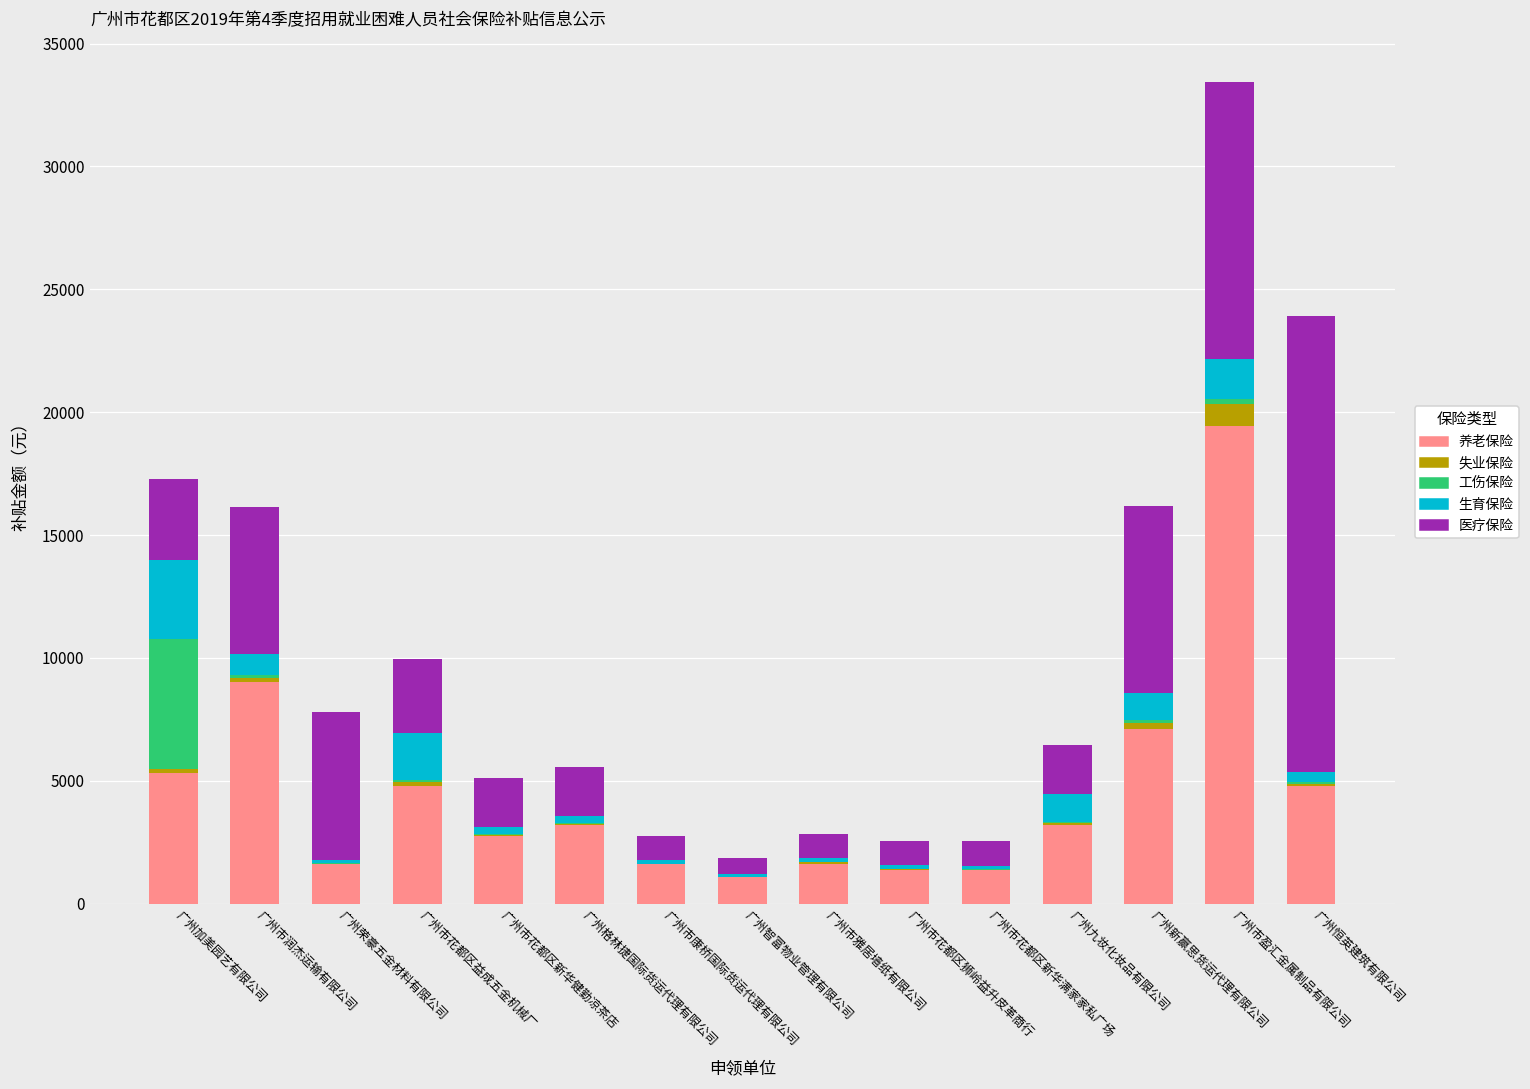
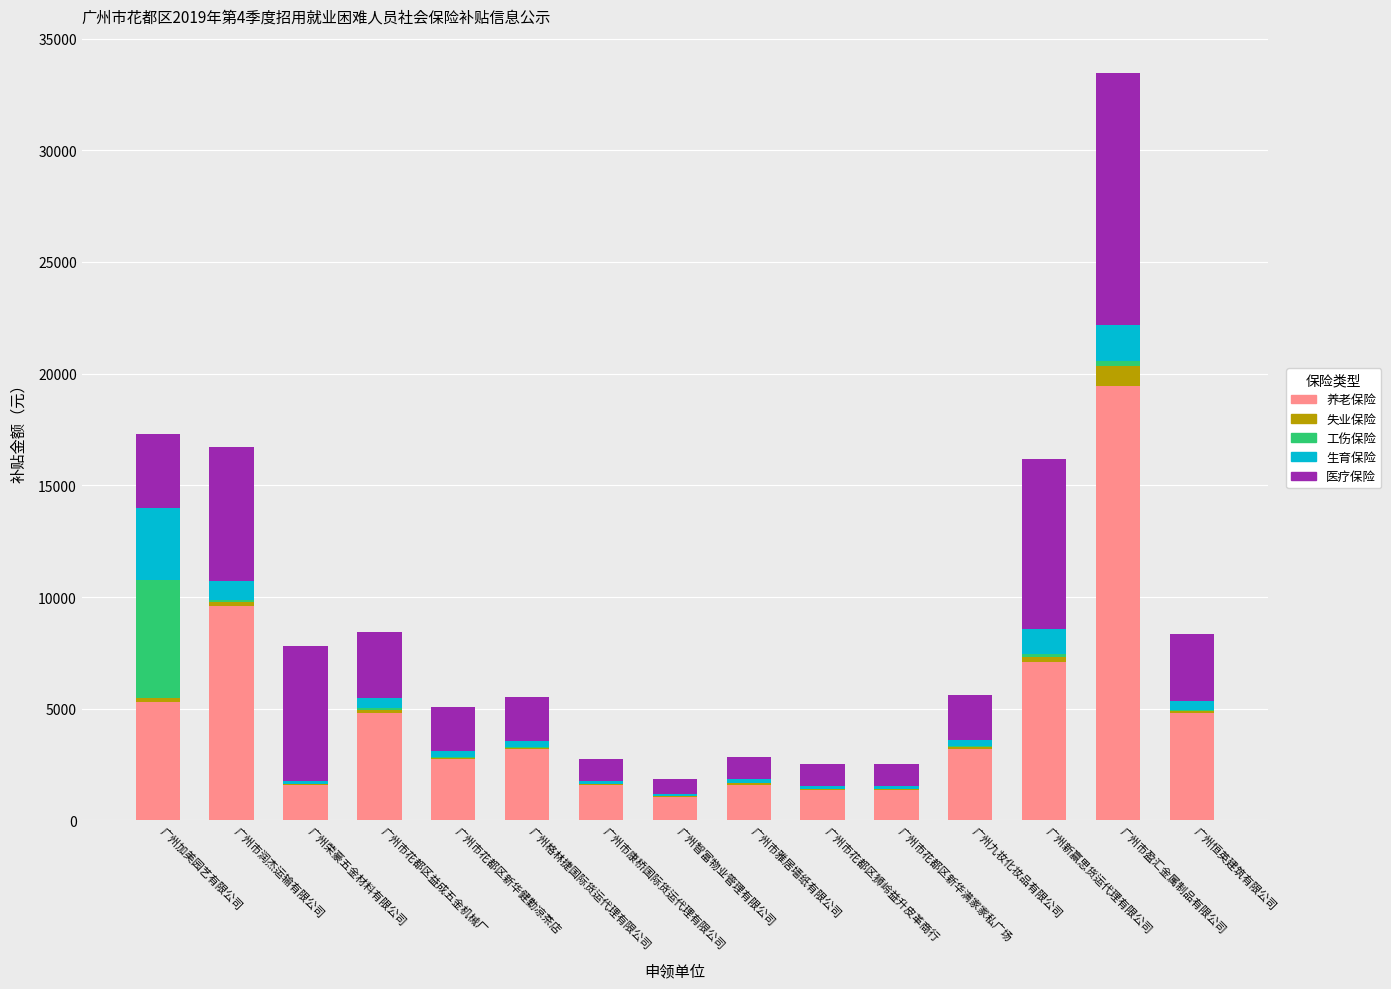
养老保险, 广州市润杰运输有限公司: 9000 -> 9600
生育保险, 广州市花都区益成五金机械厂: 1900 -> 400
生育保险, 广州九妆化妆品有限公司: 1100 -> 300
医疗保险, 广州恒英建筑有限公司: 18600 -> 3000
